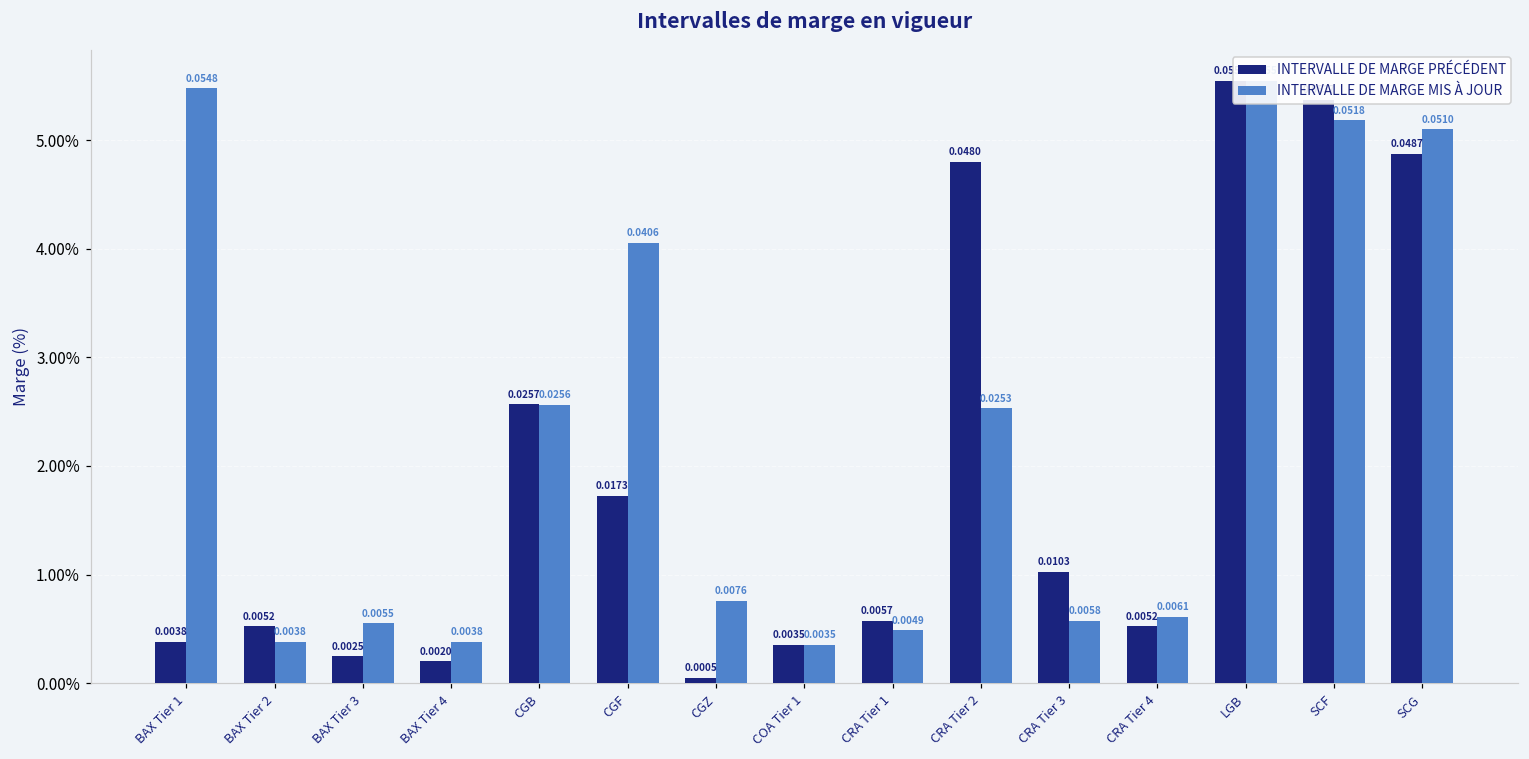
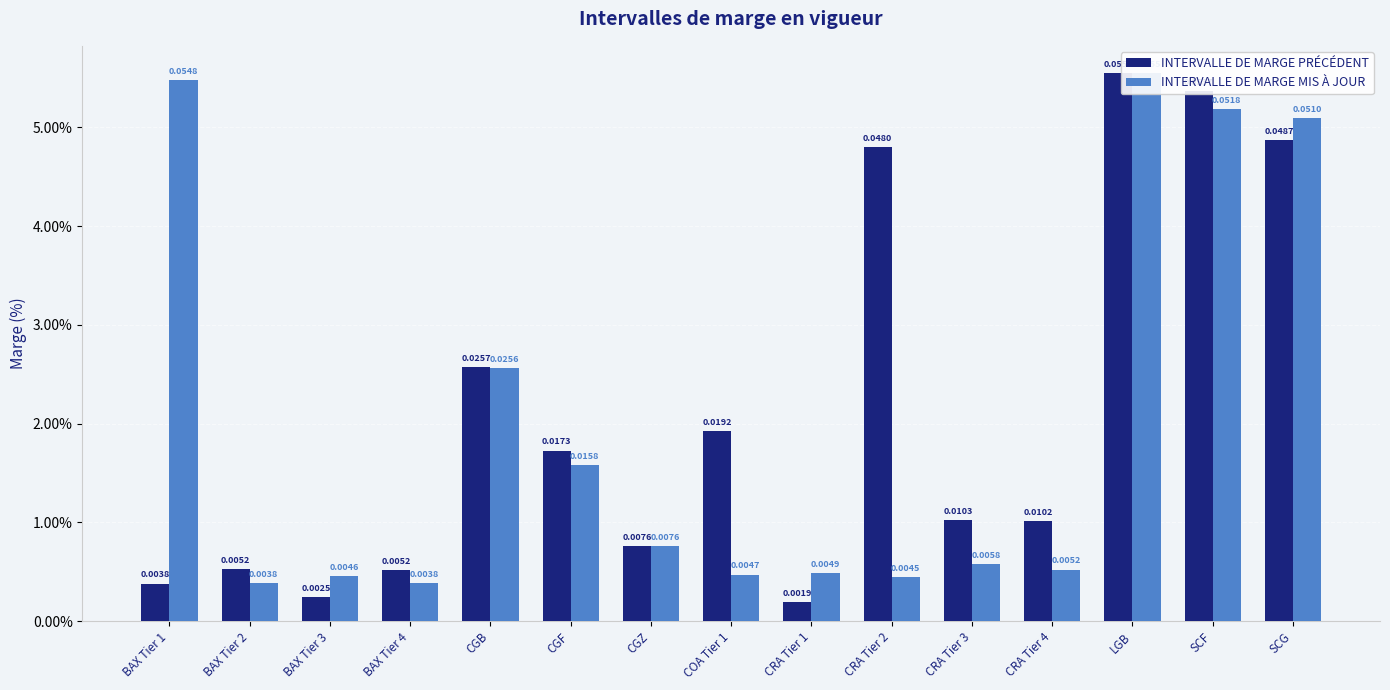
INTERVALLE DE MARGE MIS À JOUR, BAX Tier 3: 0.0055 -> 0.0046
INTERVALLE DE MARGE PRÉCÉDENT, BAX Tier 4: 0.0020 -> 0.0052
INTERVALLE DE MARGE MIS À JOUR, CGF: 0.0406 -> 0.0158
INTERVALLE DE MARGE PRÉCÉDENT, CGZ: 0.0005 -> 0.0076
INTERVALLE DE MARGE PRÉCÉDENT, COA Tier 1: 0.0035 -> 0.0192
INTERVALLE DE MARGE MIS À JOUR, COA Tier 1: 0.0035 -> 0.0047
INTERVALLE DE MARGE PRÉCÉDENT, CRA Tier 1: 0.0057 -> 0.0019
INTERVALLE DE MARGE MIS À JOUR, CRA Tier 2: 0.0253 -> 0.0045
INTERVALLE DE MARGE PRÉCÉDENT, CRA Tier 4: 0.0052 -> 0.0102
INTERVALLE DE MARGE MIS À JOUR, CRA Tier 4: 0.0061 -> 0.0052
